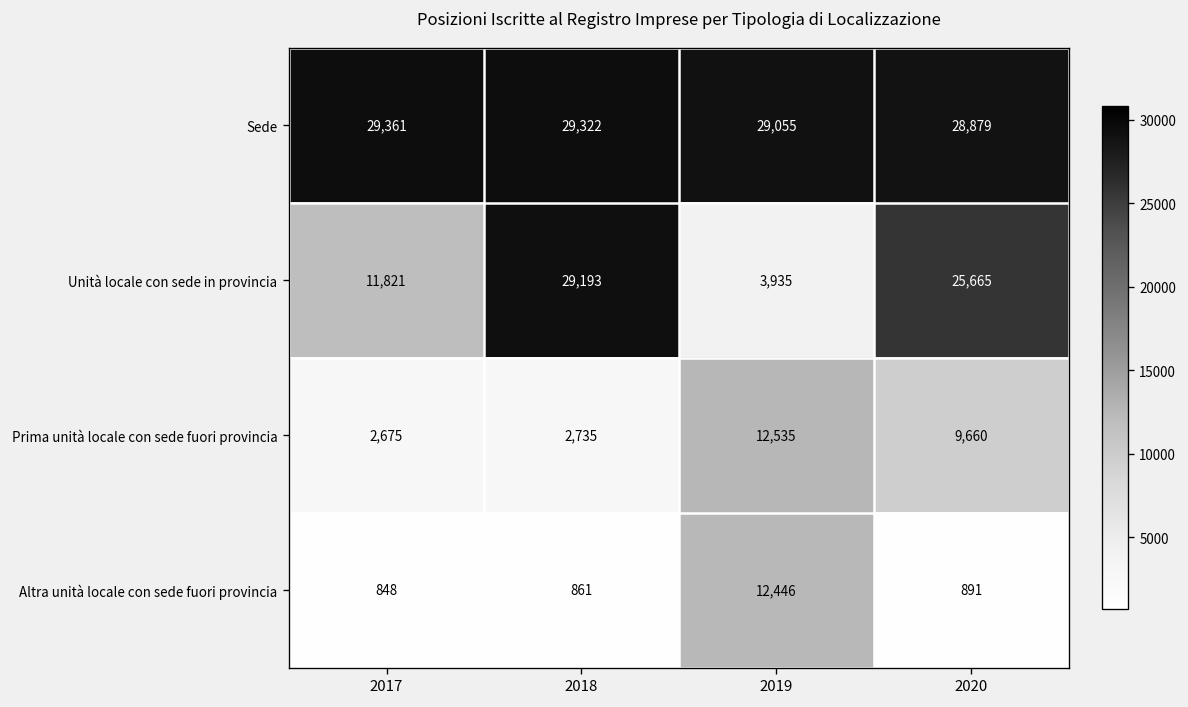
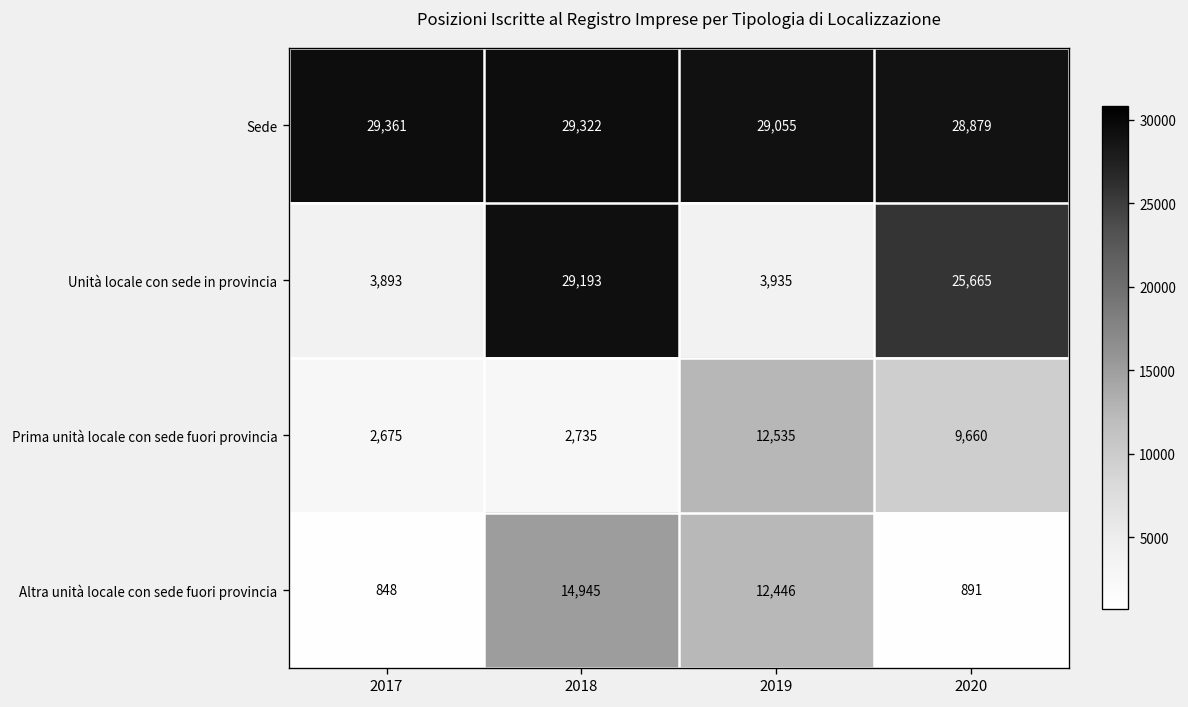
Unità locale con sede in provincia, 2017: 11,821 -> 3,893
Altra unità locale con sede fuori provincia, 2018: 861 -> 14,945
